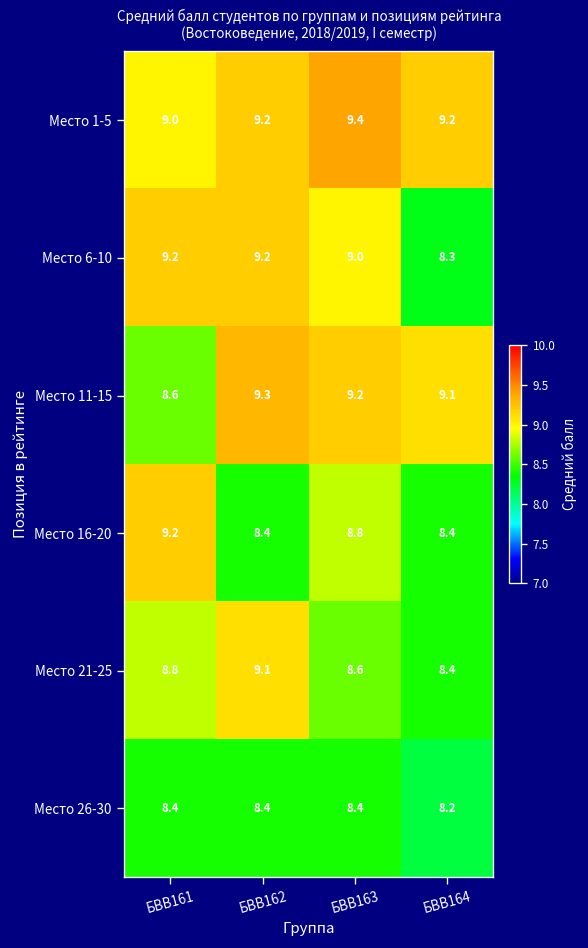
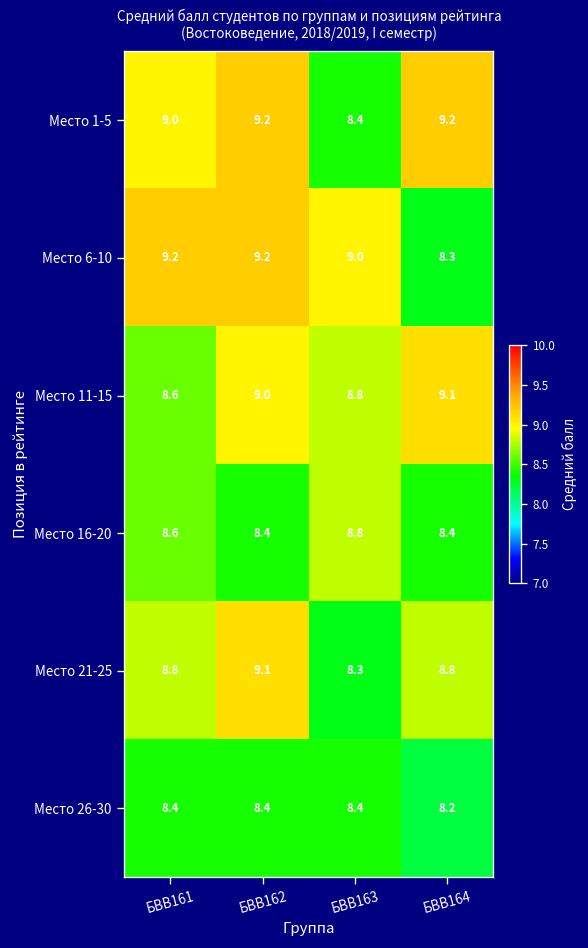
Место 1-5, БВВ163: 9.4 -> 8.4
Место 11-15, БВВ162: 9.3 -> 9.0
Место 11-15, БВВ163: 9.2 -> 8.8
Место 16-20, БВВ161: 9.2 -> 8.6
Место 21-25, БВВ163: 8.6 -> 8.3
Место 21-25, БВВ164: 8.4 -> 8.8
